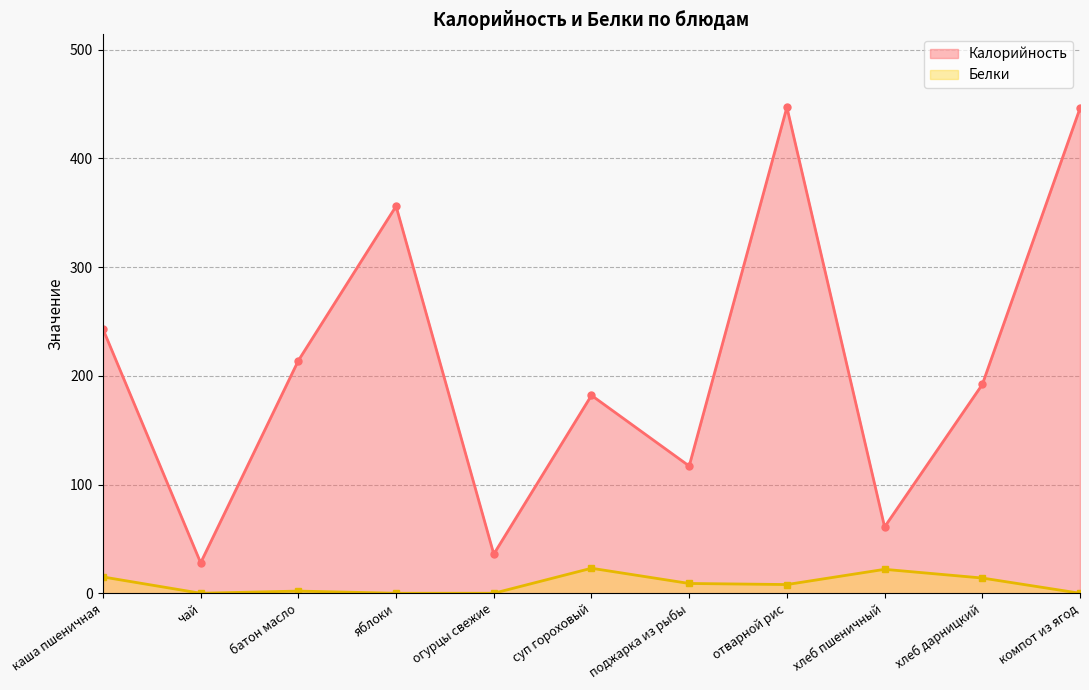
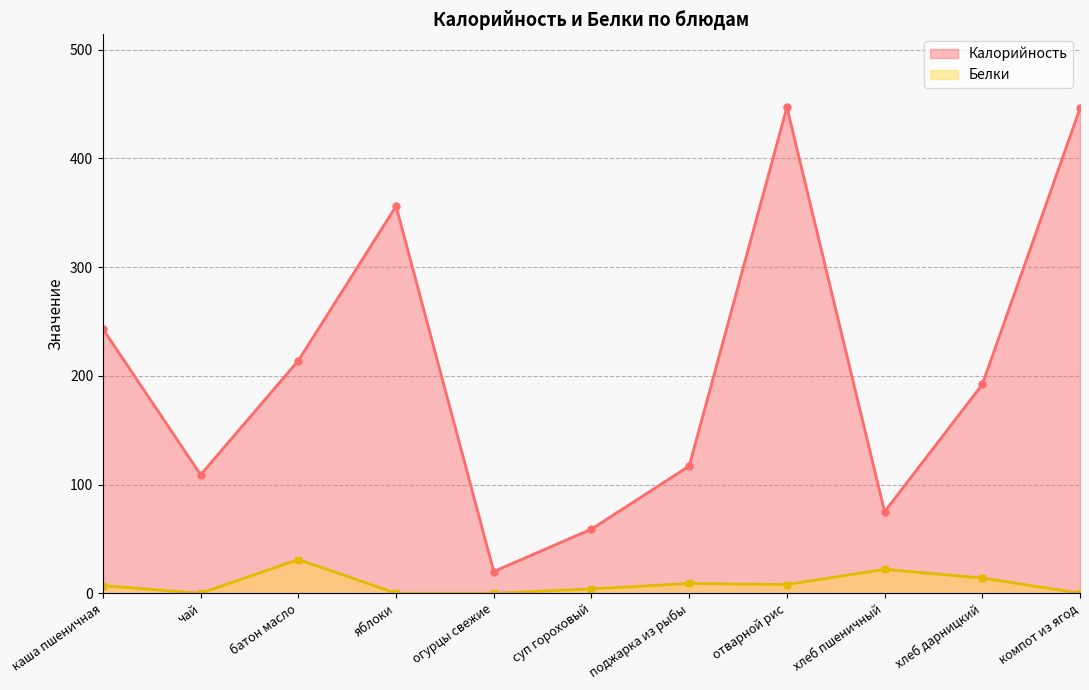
Белки, каша пшеничная: 15 -> 7
Калорийность, чай: 28 -> 109
Белки, батон масло: 2 -> 31
Калорийность, огурцы свежие: 36 -> 20
Калорийность, суп гороховый: 182 -> 59
Белки, суп гороховый: 23 -> 4
Калорийность, хлеб пшеничный: 61 -> 75
